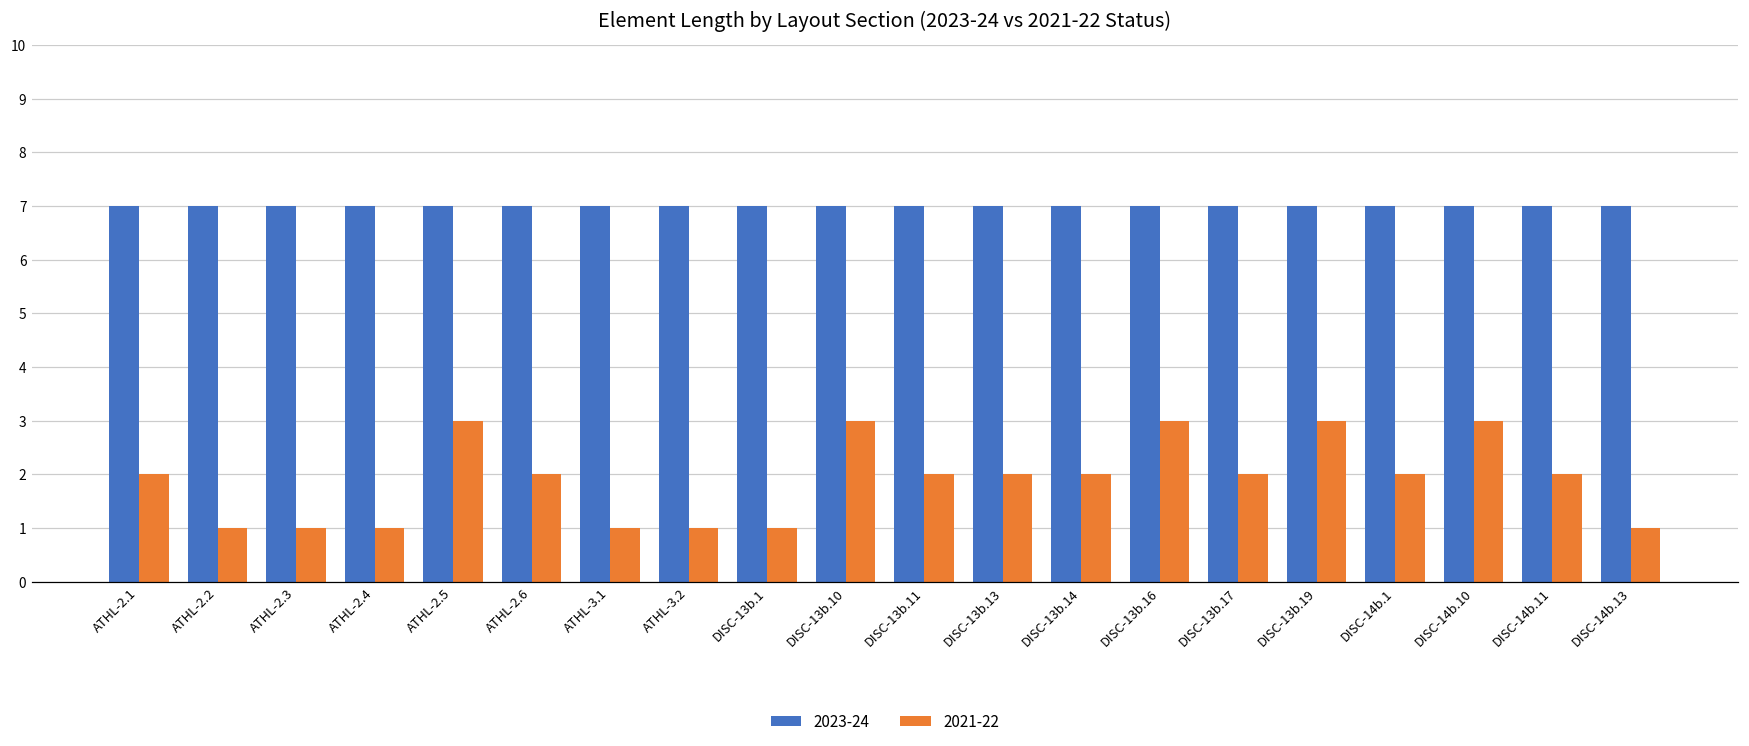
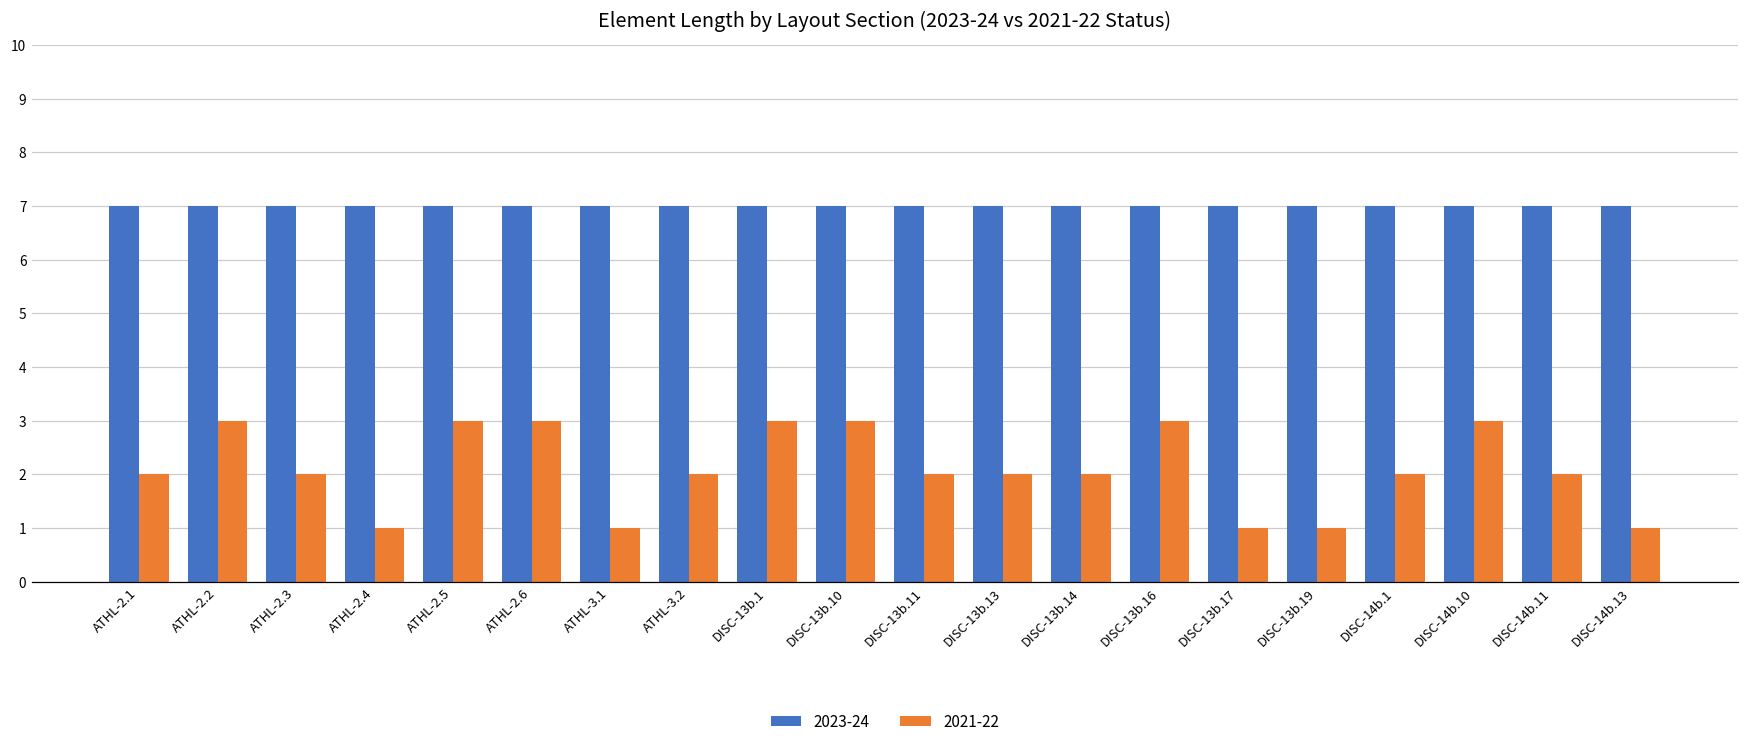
2021-22, ATHL-2.2: 1 -> 3
2021-22, ATHL-2.3: 1 -> 2
2021-22, ATHL-2.6: 2 -> 3
2021-22, ATHL-3.2: 1 -> 2
2021-22, DISC-13b.1: 1 -> 3
2021-22, DISC-13b.17: 2 -> 1
2021-22, DISC-13b.19: 3 -> 1
